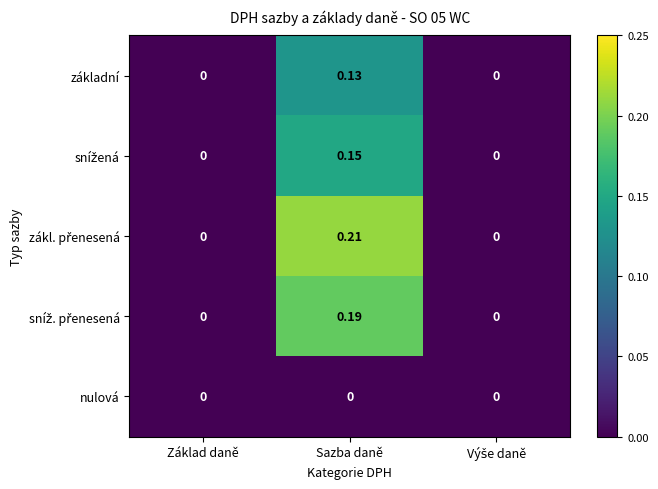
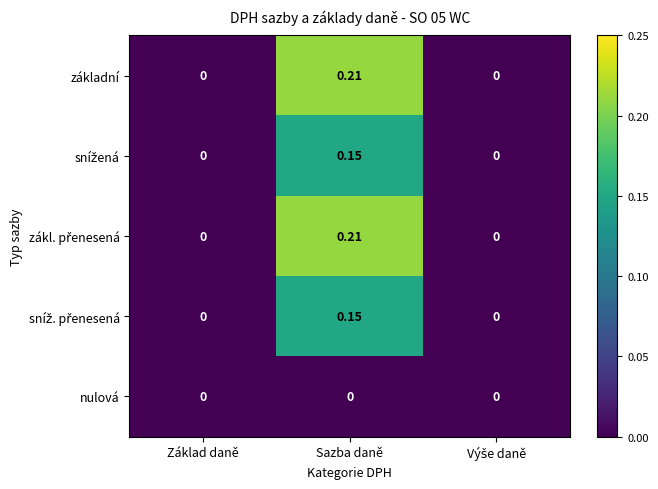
základní, Sazba daně: 0.13 -> 0.21
sníž. přenesená, Sazba daně: 0.19 -> 0.15
